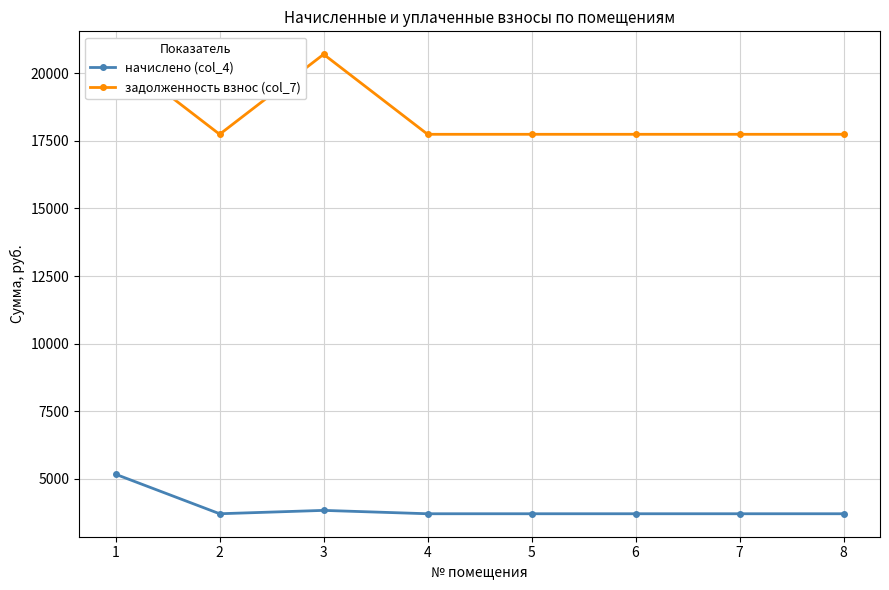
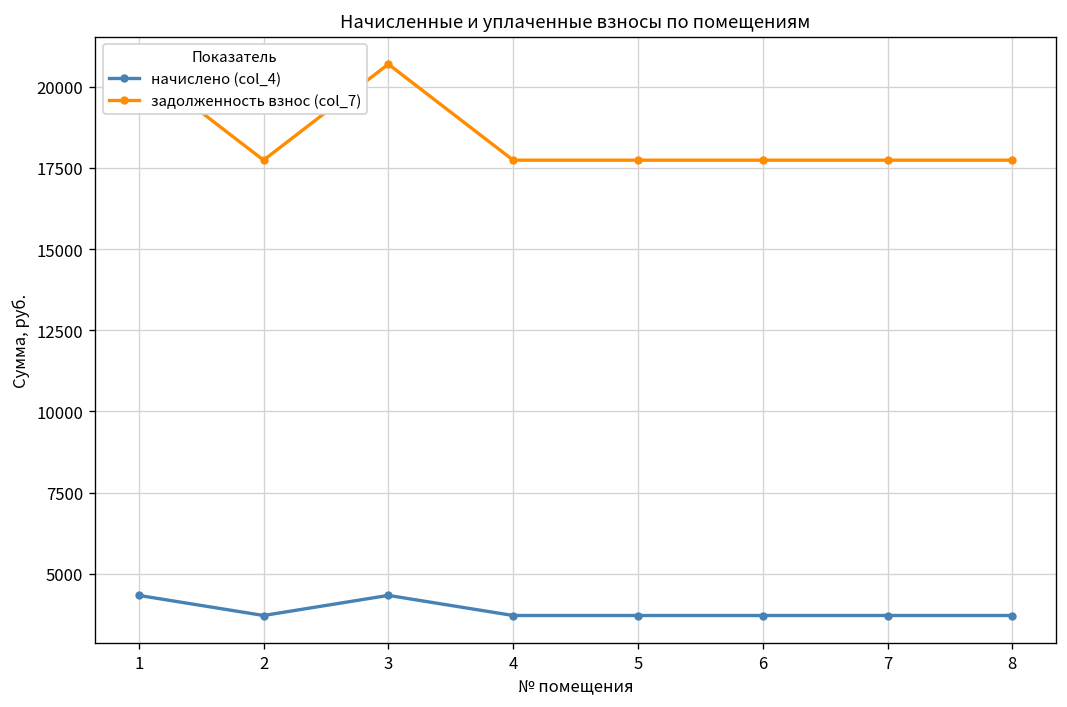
начислено (col_4), 1: 5200 -> 4300
начислено (col_4), 3: 3800 -> 4300
